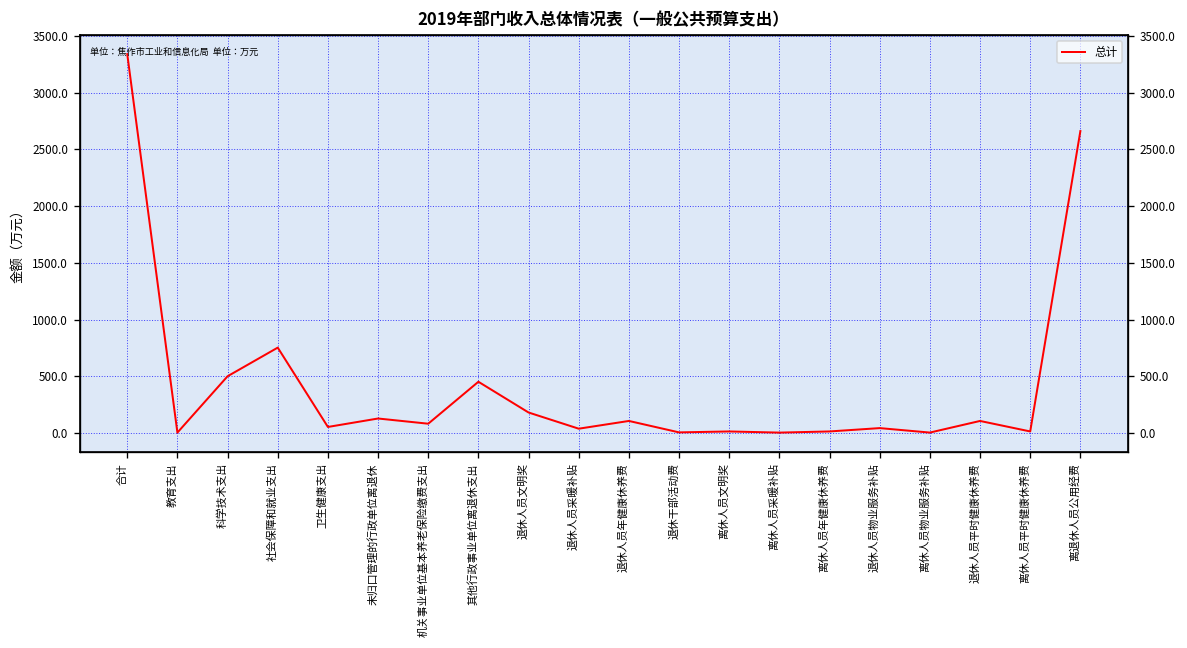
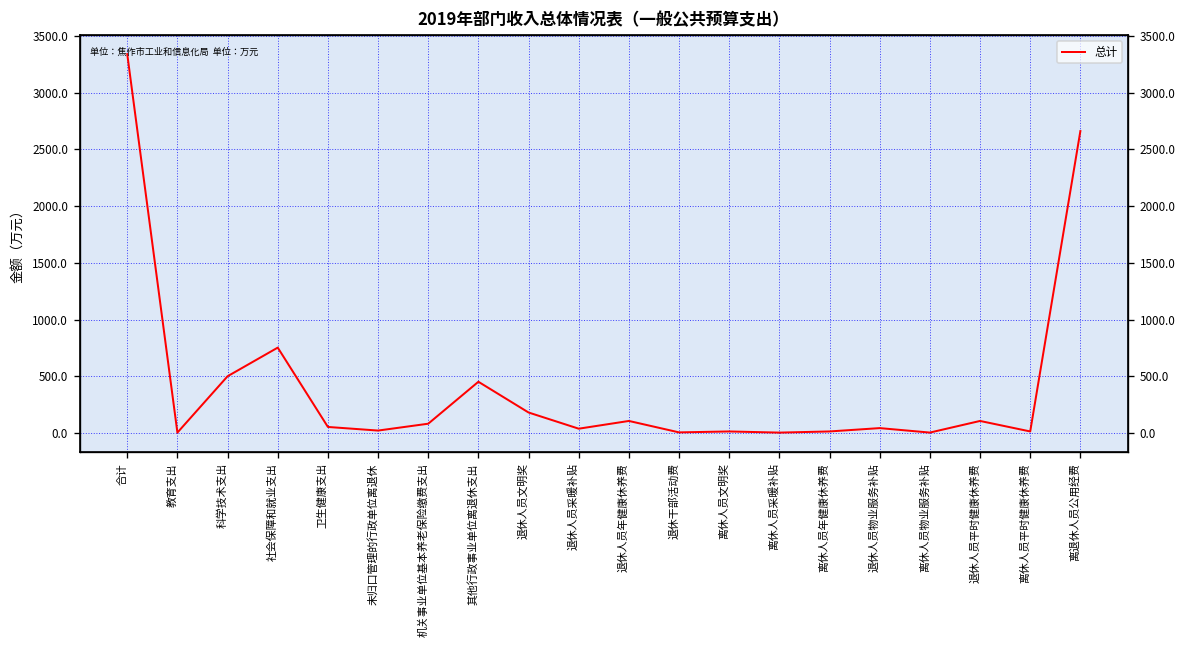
未归口管理的行政单位离退休: 100 -> 0
